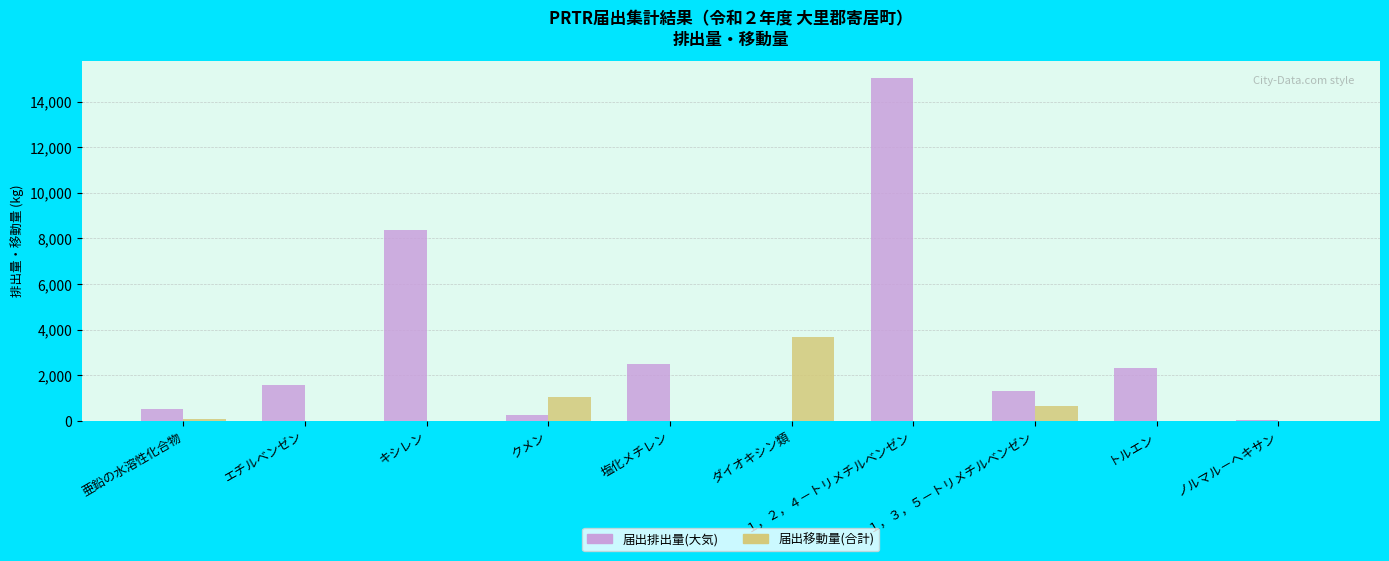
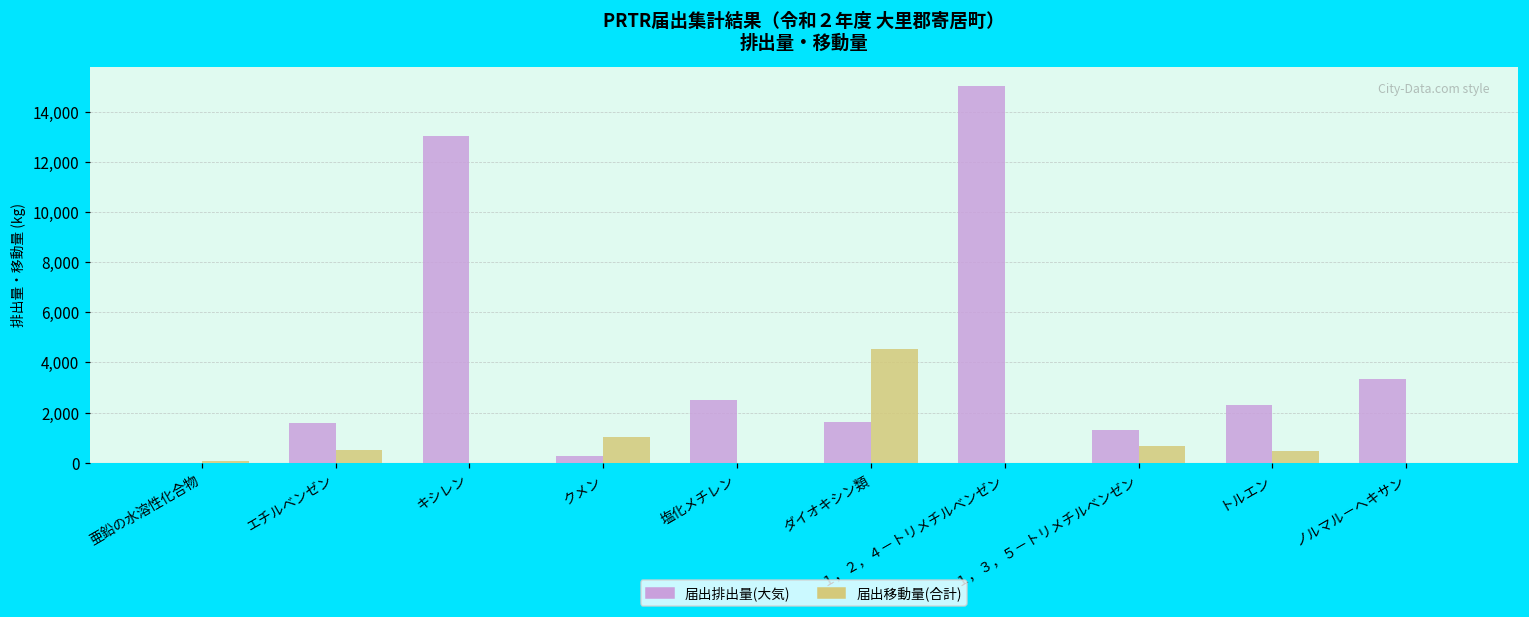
届出排出量(大気), 亜鉛の水溶性化合物: 500 -> 0
届出移動量(合計), エチルベンゼン: 0 -> 500
届出排出量(大気), キシレン: 8,400 -> 13,000
届出排出量(大気), ダイオキシン類: 0 -> 1,600
届出移動量(合計), ダイオキシン類: 3,700 -> 4,500
届出移動量(合計), トルエン: 0 -> 500
届出排出量(大気), ノルマル－ヘキサン: 0 -> 3,400
